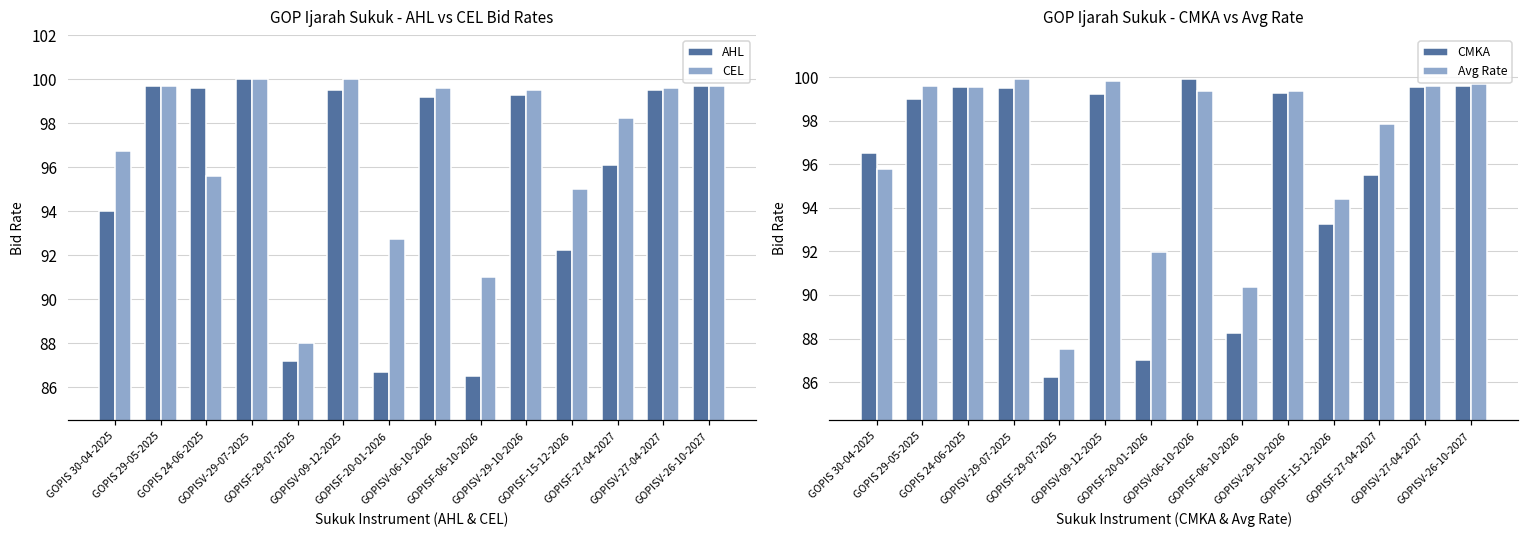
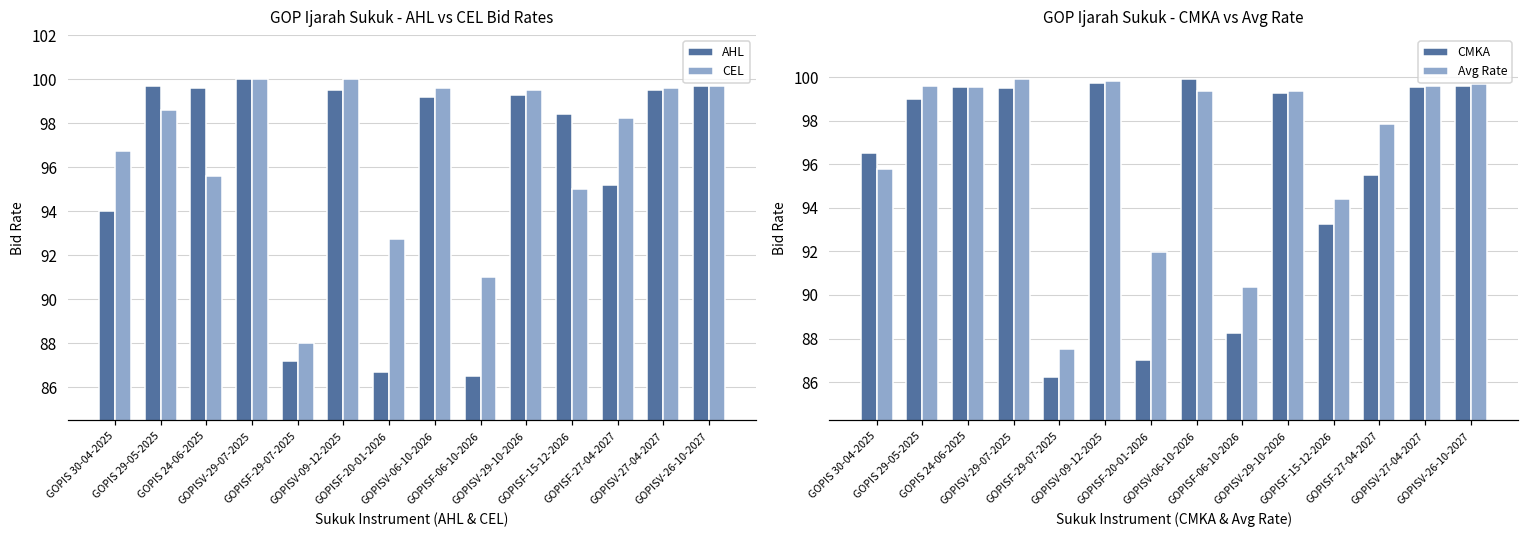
GOP Ijarah Sukuk - AHL vs CEL Bid Rates, CEL, GOPIS 29-05-2025: 99.7 -> 98.6
GOP Ijarah Sukuk - AHL vs CEL Bid Rates, AHL, GOPISF-15-12-2026: 92.3 -> 98.4
GOP Ijarah Sukuk - AHL vs CEL Bid Rates, AHL, GOPISF-27-04-2027: 96.1 -> 95.2
GOP Ijarah Sukuk - CMKA vs Avg Rate, CMKA, GOPISV-09-12-2025: 99.2 -> 99.8
